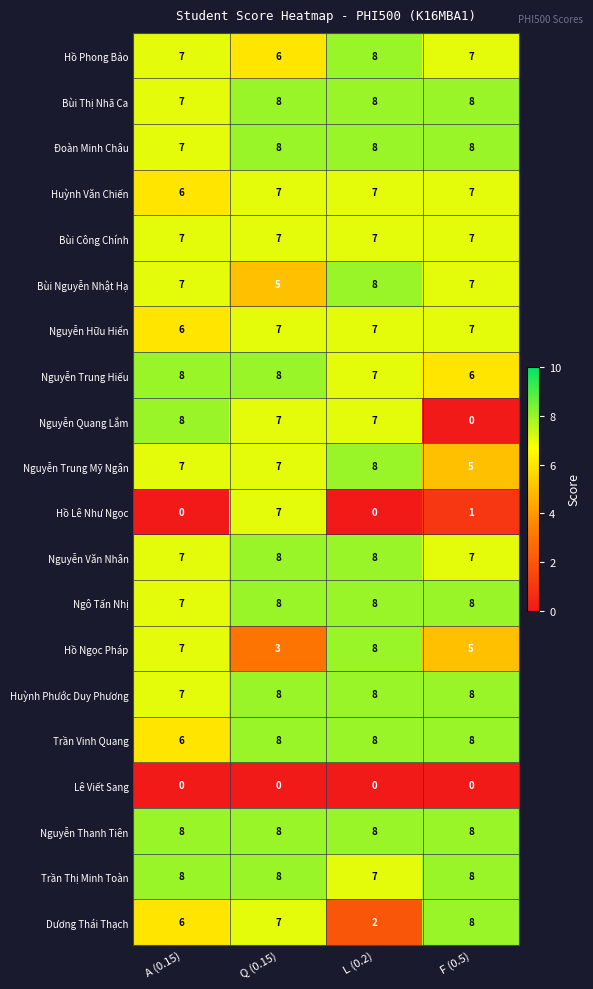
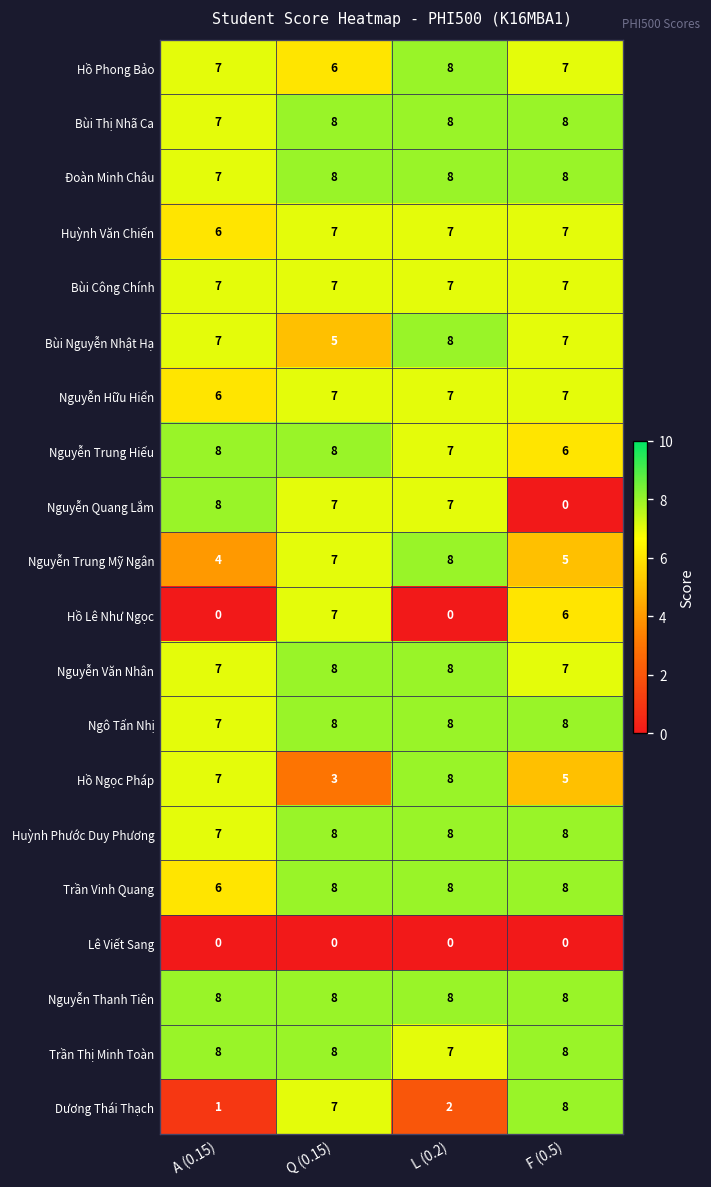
Nguyễn Trung Mỹ Ngân, A (0.15): 7 -> 4
Hồ Lê Như Ngọc, F (0.5): 1 -> 6
Dương Thái Thạch, A (0.15): 6 -> 1
